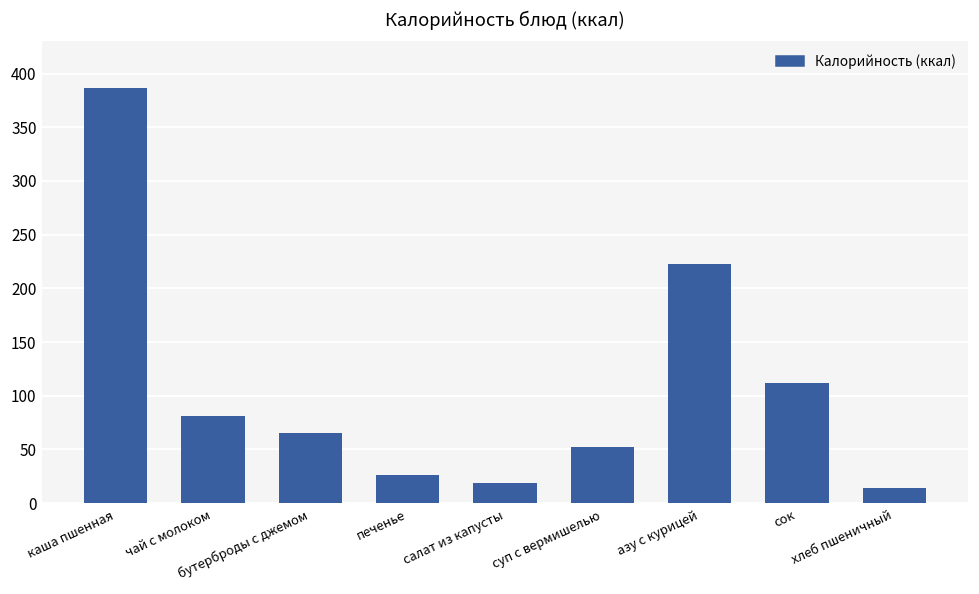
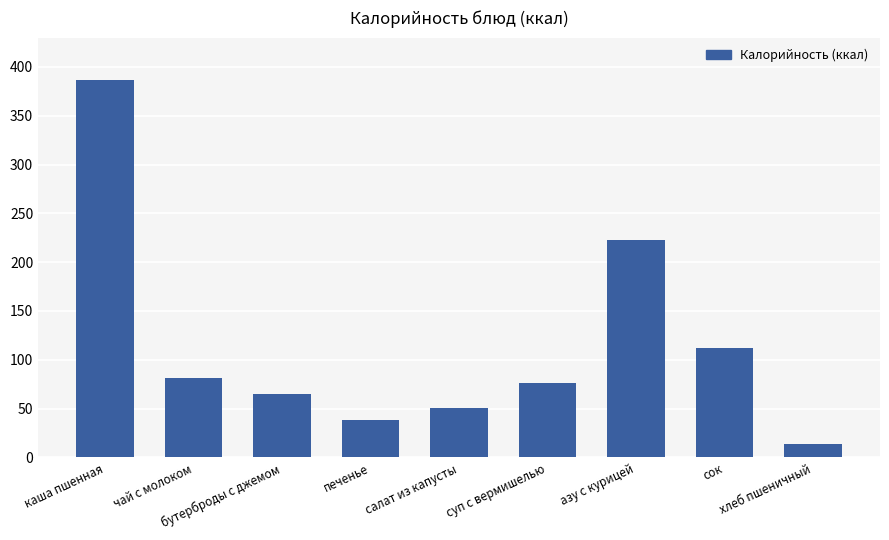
печенье: 30 -> 40
салат из капусты: 20 -> 50
суп с вермишелью: 50 -> 80
